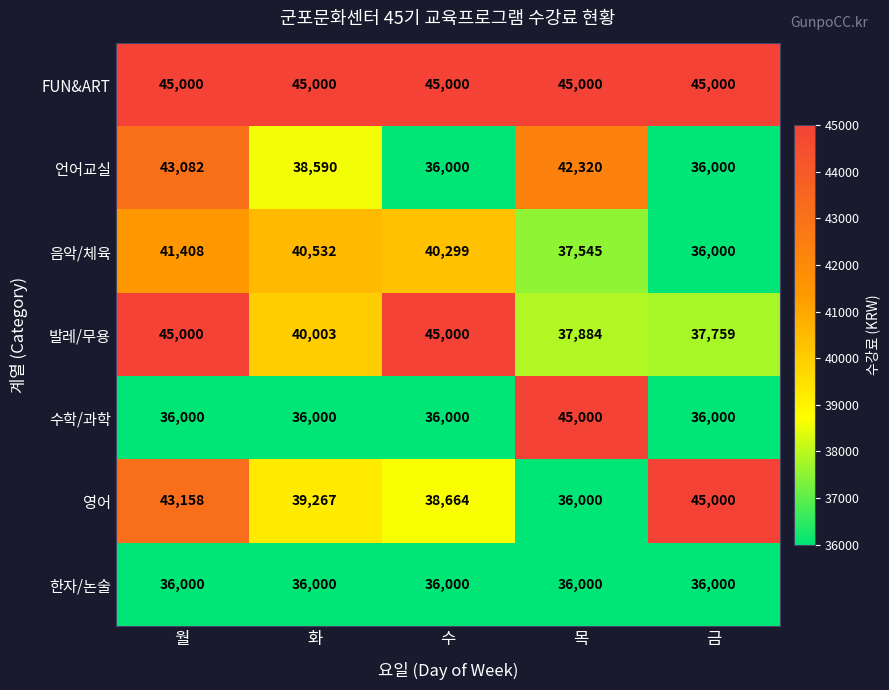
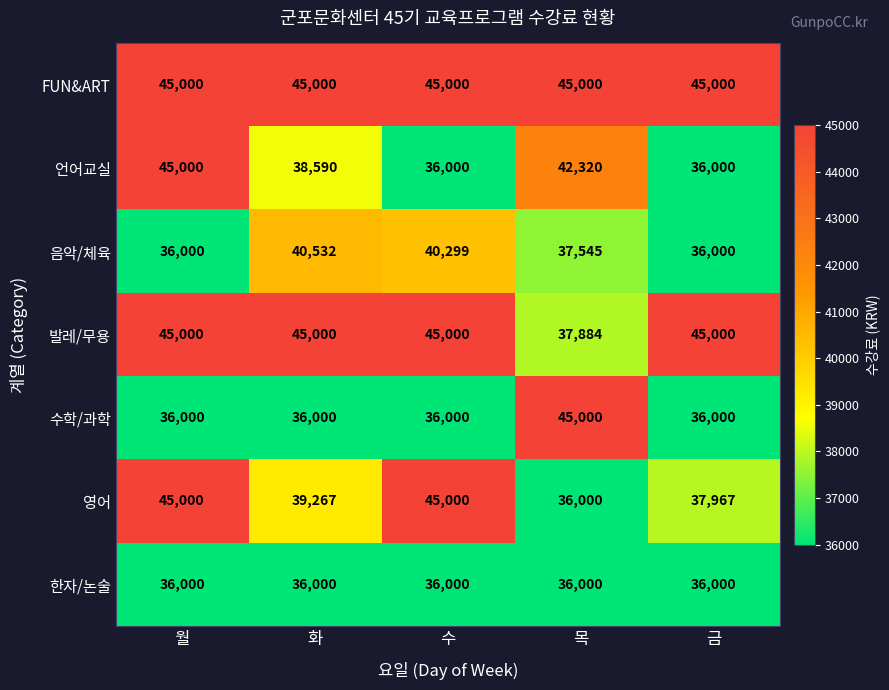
언어교실, 월: 43,082 -> 45,000
음악/체육, 월: 41,408 -> 36,000
발레/무용, 화: 40,003 -> 45,000
발레/무용, 금: 37,759 -> 45,000
영어, 월: 43,158 -> 45,000
영어, 수: 38,664 -> 45,000
영어, 금: 45,000 -> 37,967
